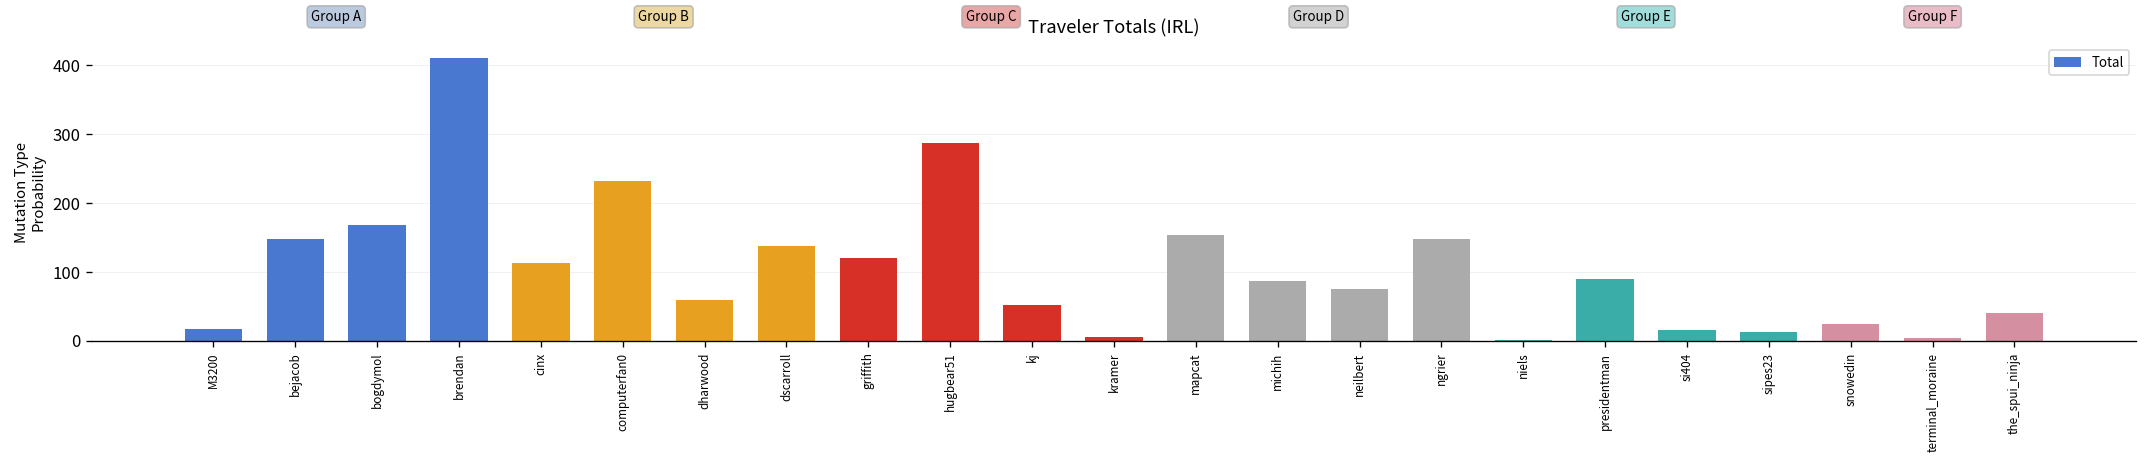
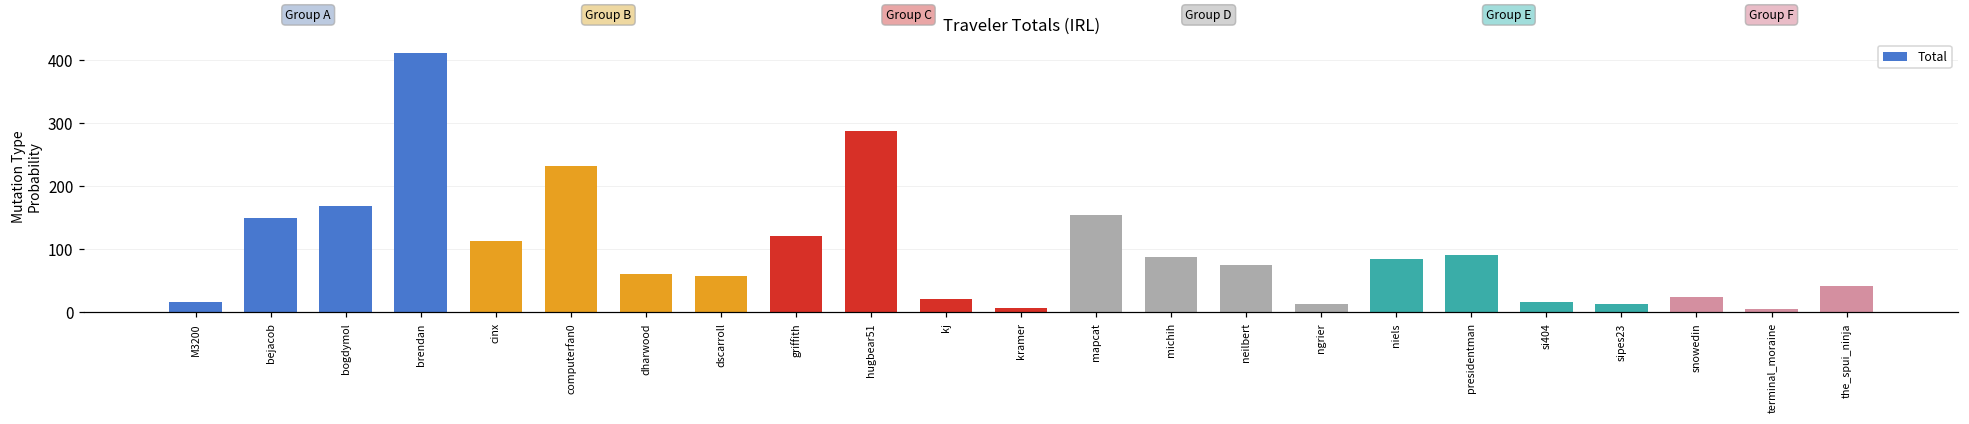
dscarroll: 140 -> 60
kj: 50 -> 20
ngrier: 150 -> 10
niels: 0 -> 80
